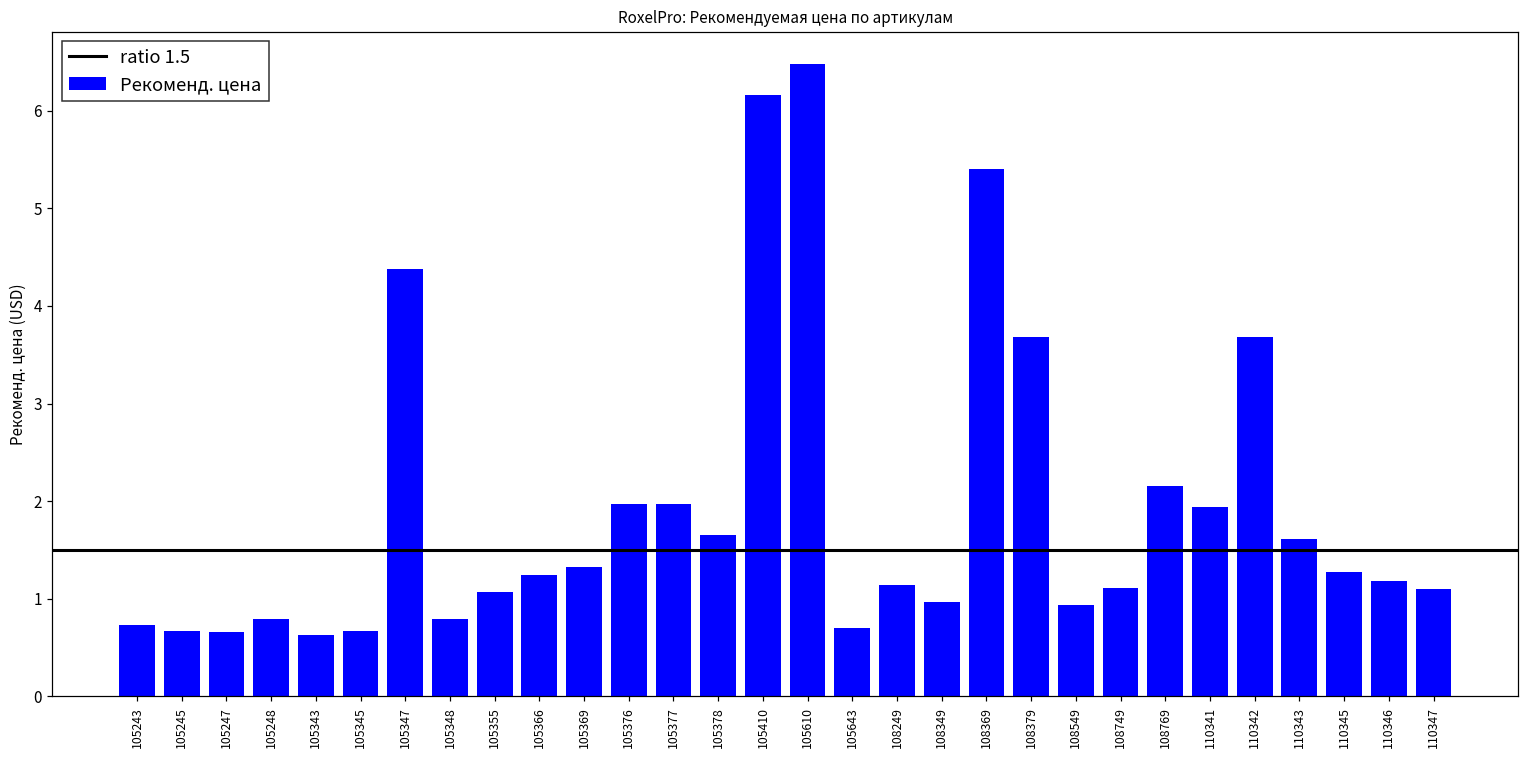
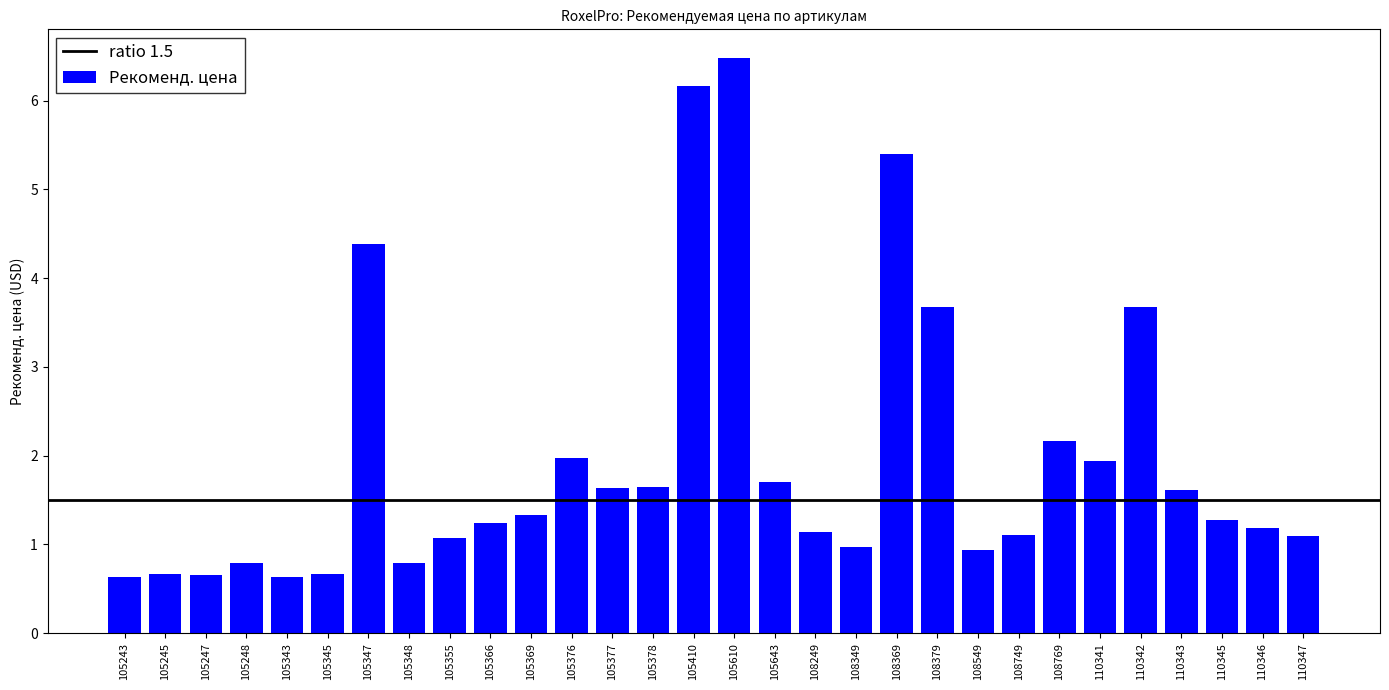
105243: 0.7 -> 0.6
105377: 2.0 -> 1.6
105643: 0.7 -> 1.7
